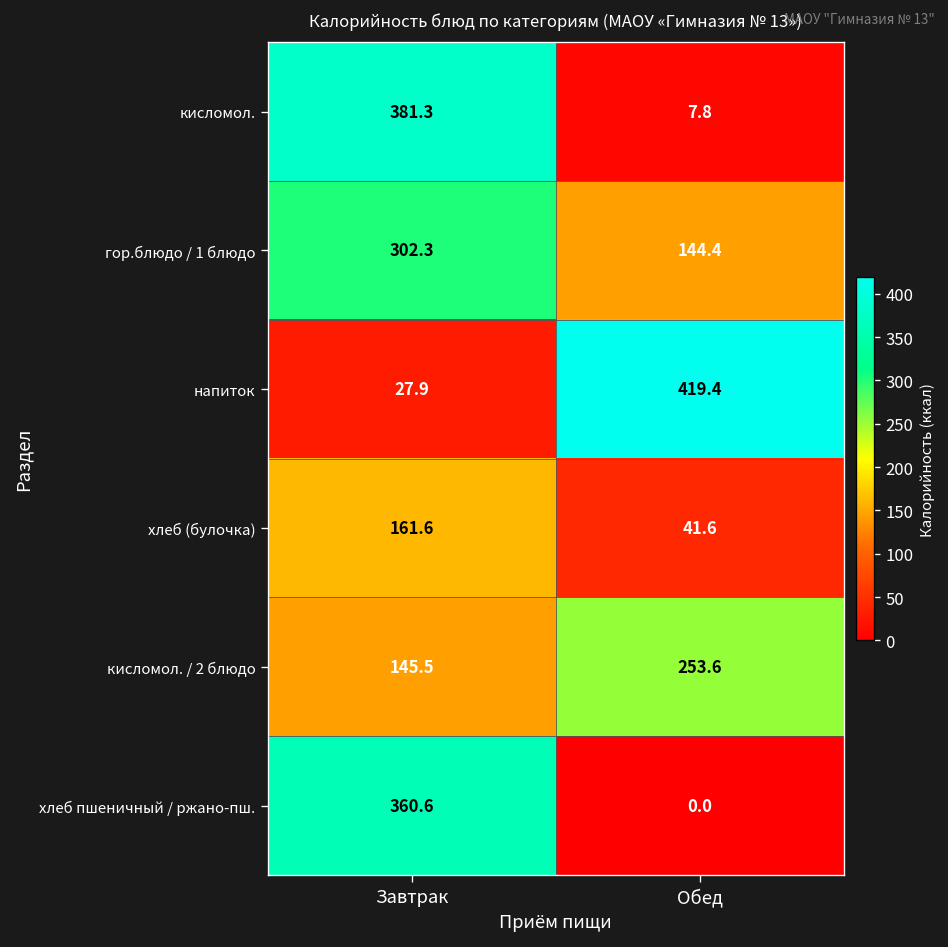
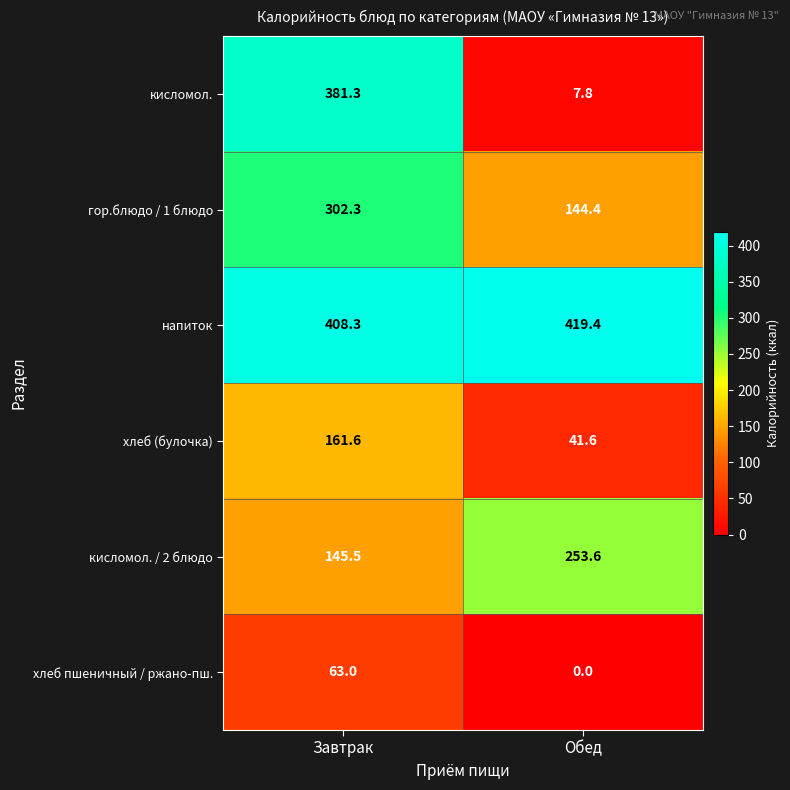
напиток, Завтрак: 27.9 -> 408.3
хлеб пшеничный / ржано-пш., Завтрак: 360.6 -> 63.0
